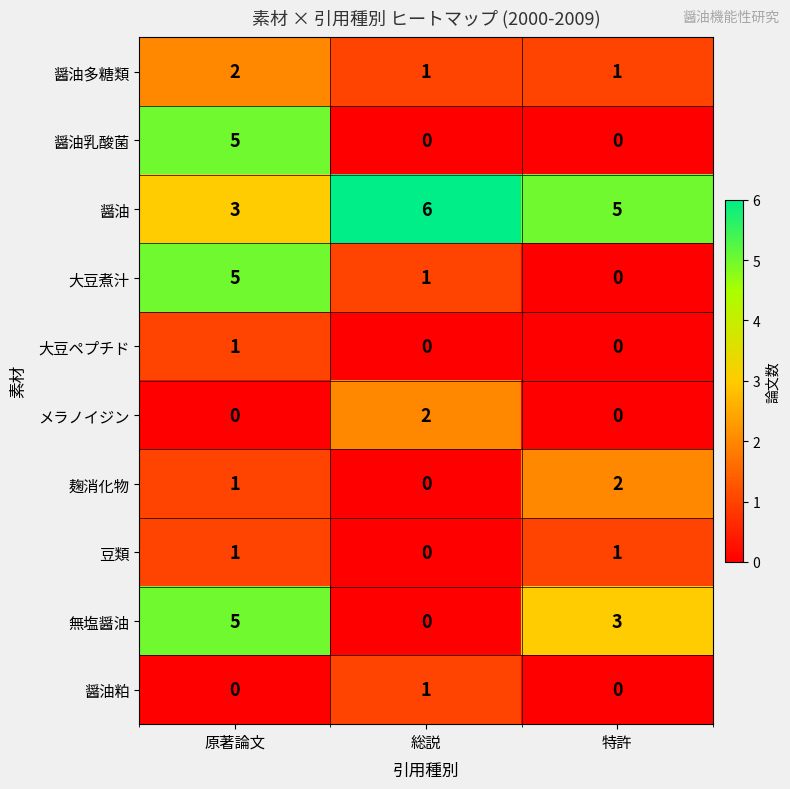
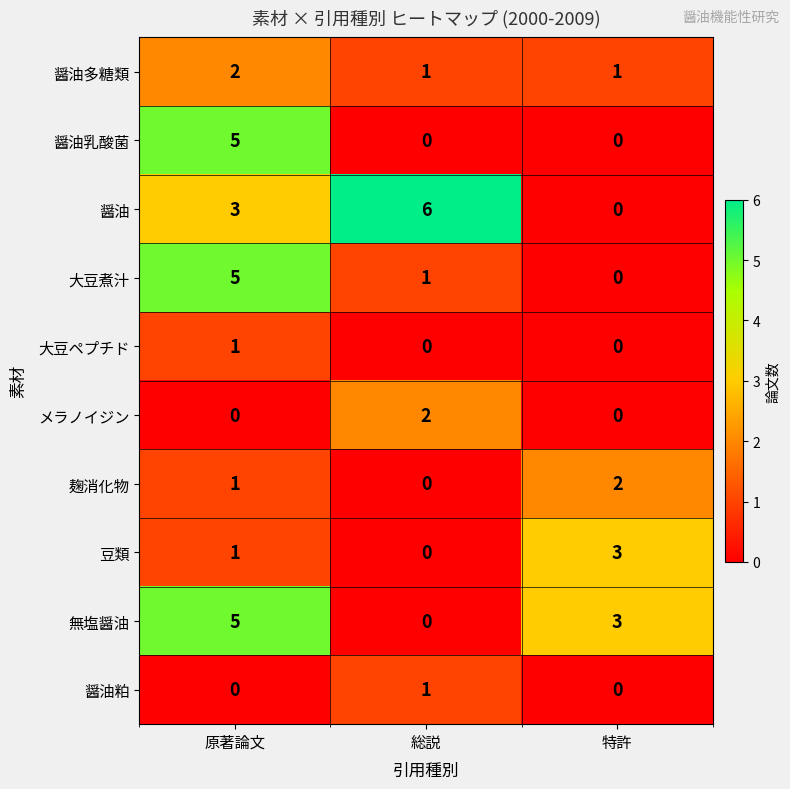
醤油, 特許: 5 -> 0
豆類, 特許: 1 -> 3
